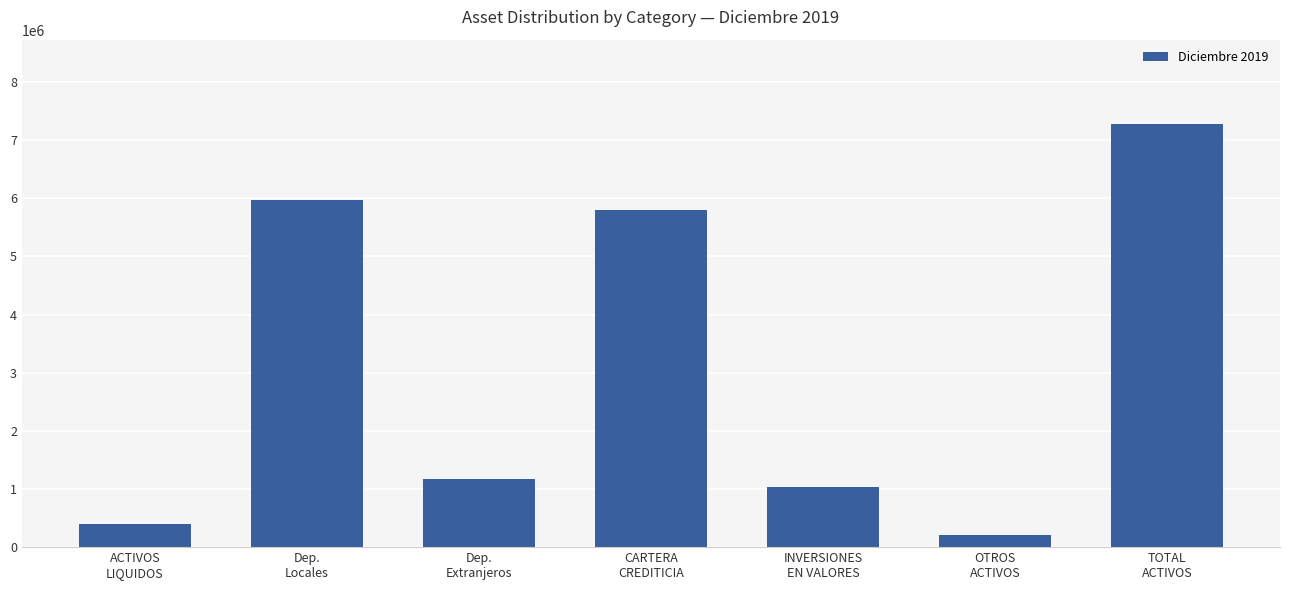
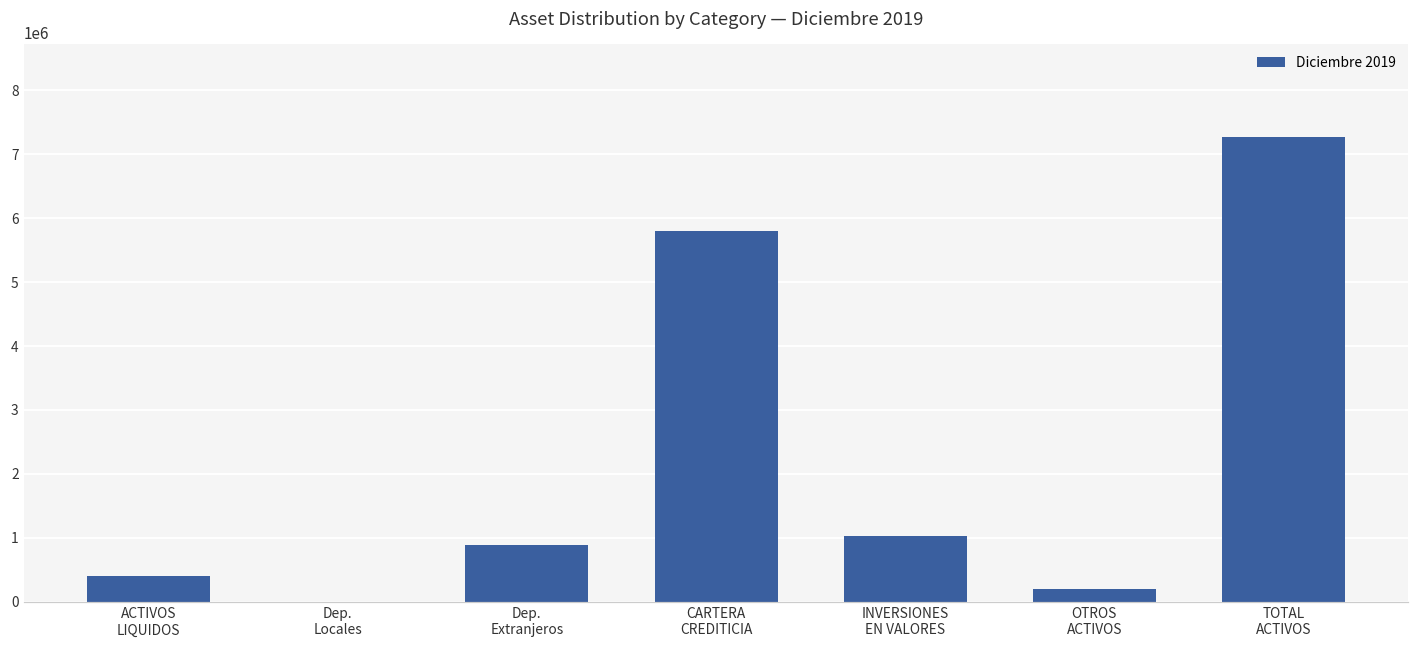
Dep. Locales: 6000000 -> 0
Dep. Extranjeros: 1200000 -> 900000
